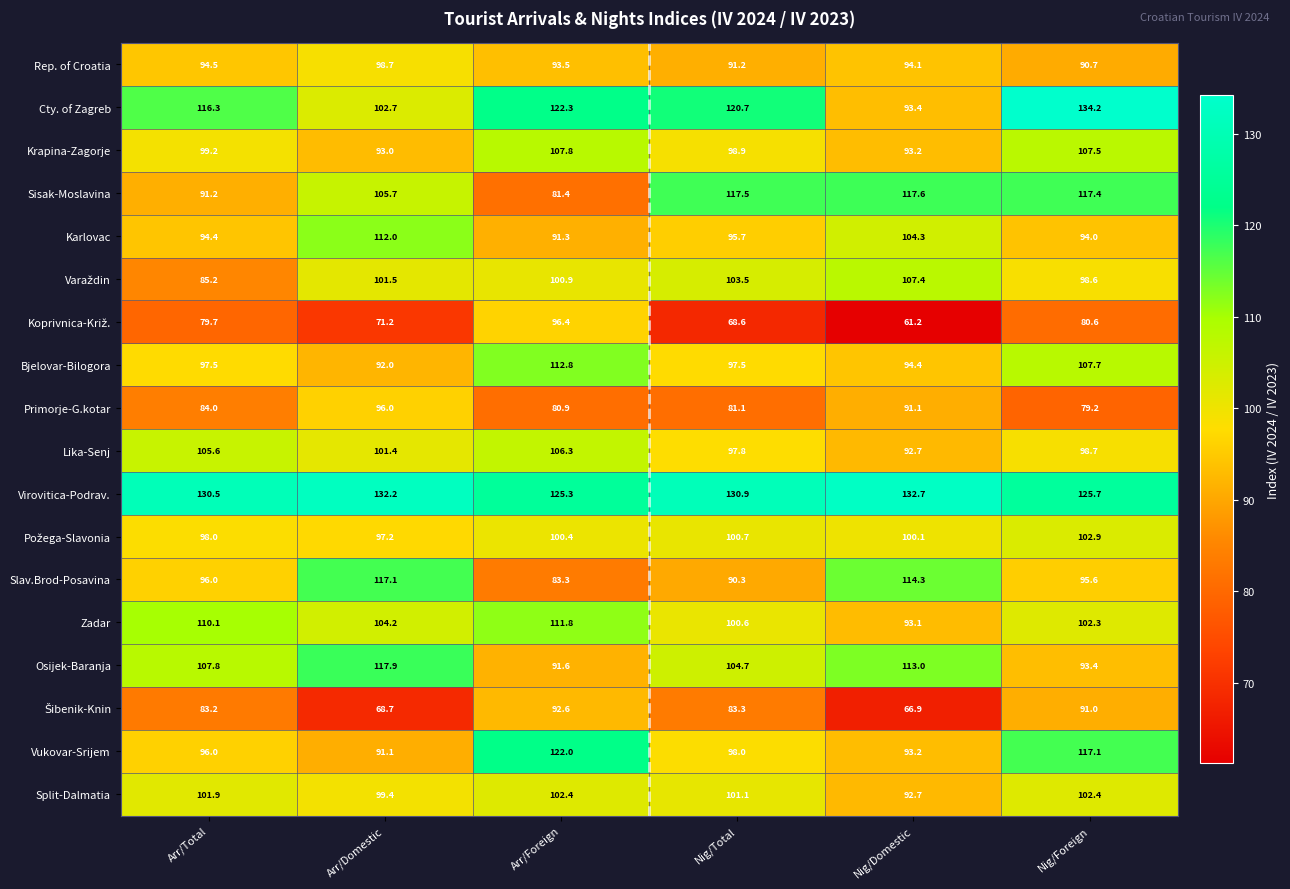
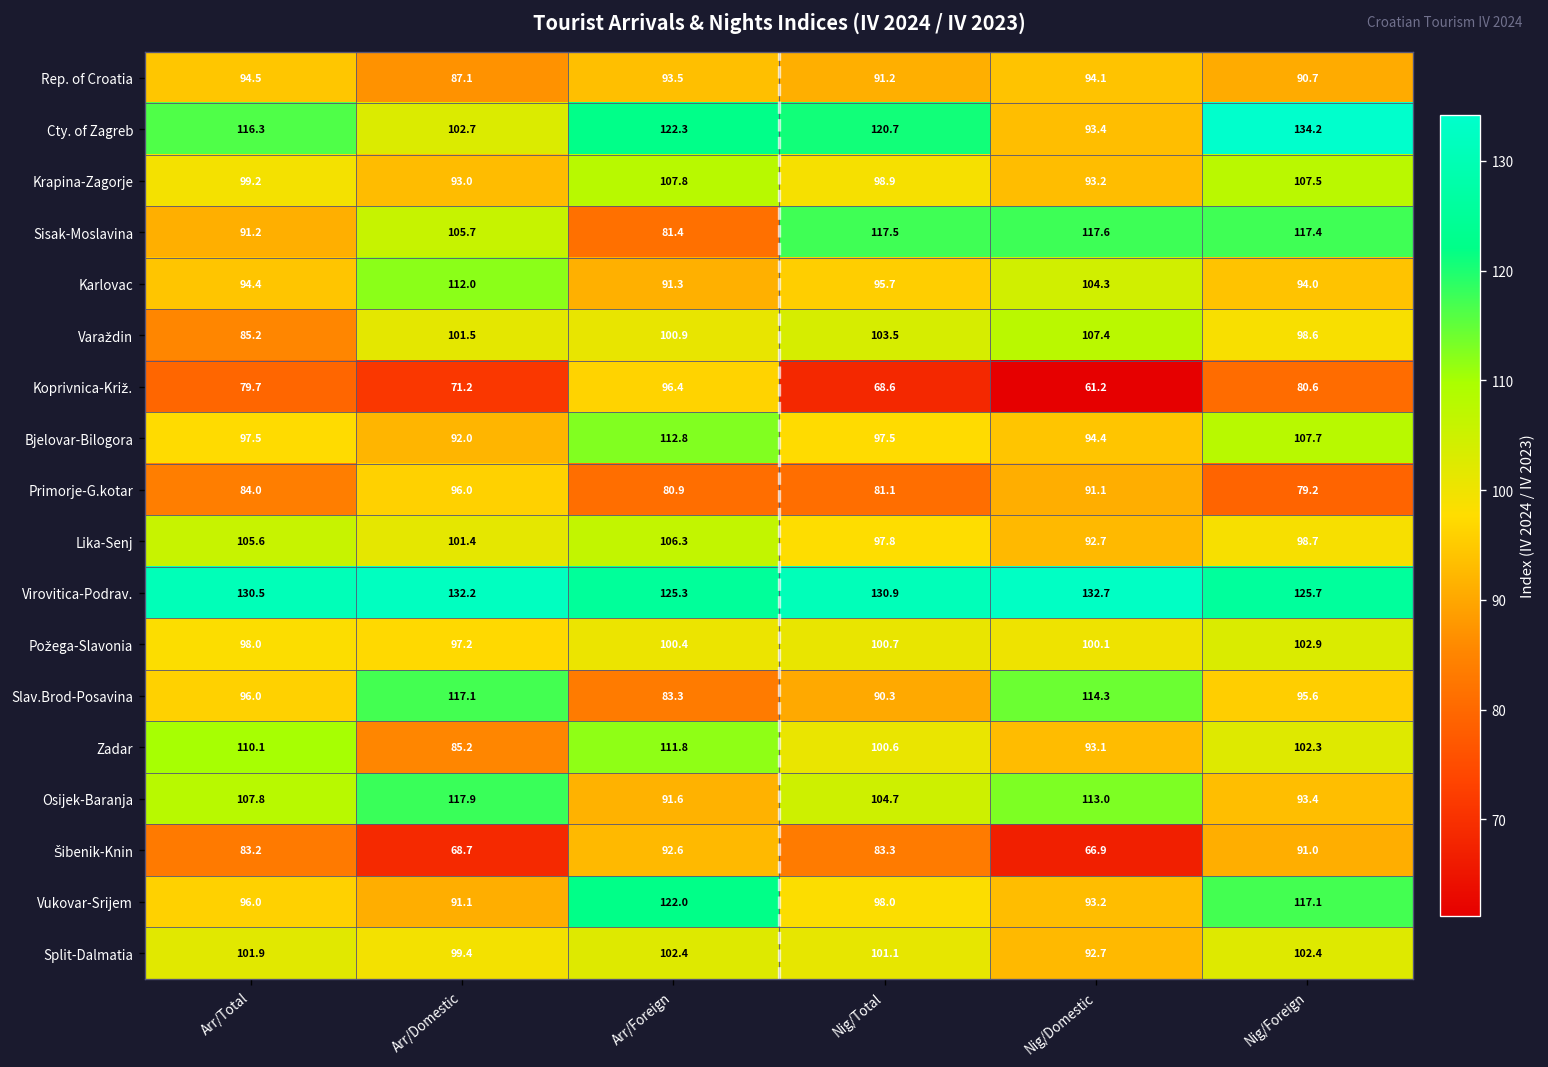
Rep. of Croatia, Arr/Domestic: 98.7 -> 87.1
Zadar, Arr/Domestic: 104.2 -> 85.2
